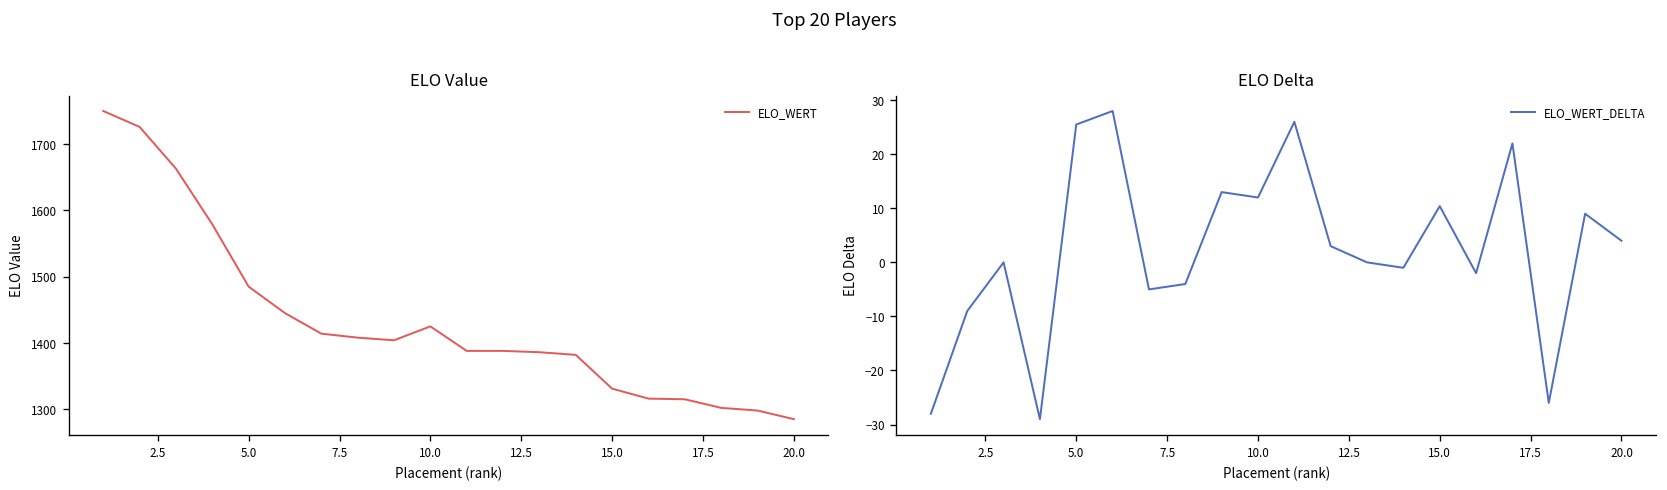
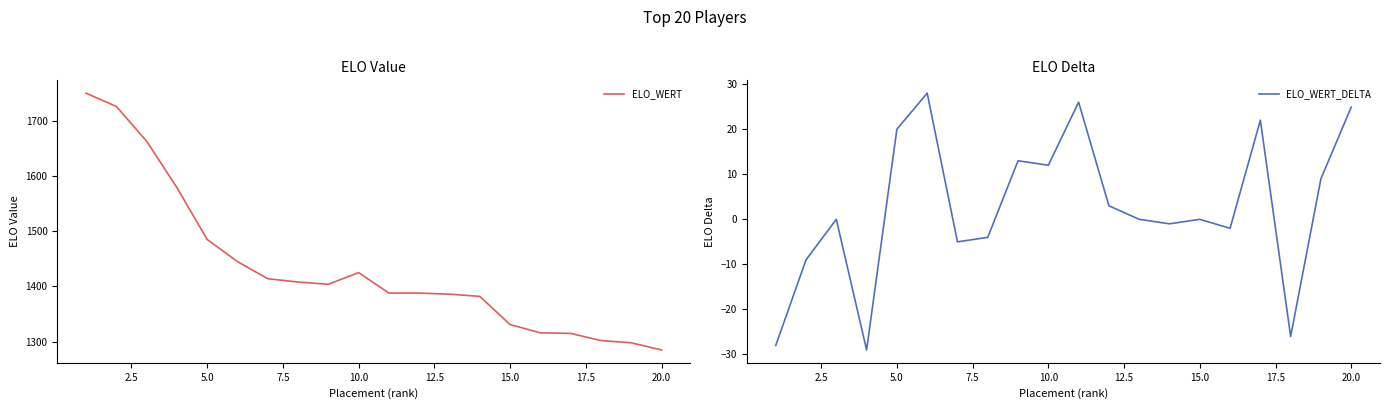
ELO Delta, 5.0: 26 -> 20
ELO Delta, 15.0: 10 -> 0
ELO Delta, 20.0: 4 -> 25
